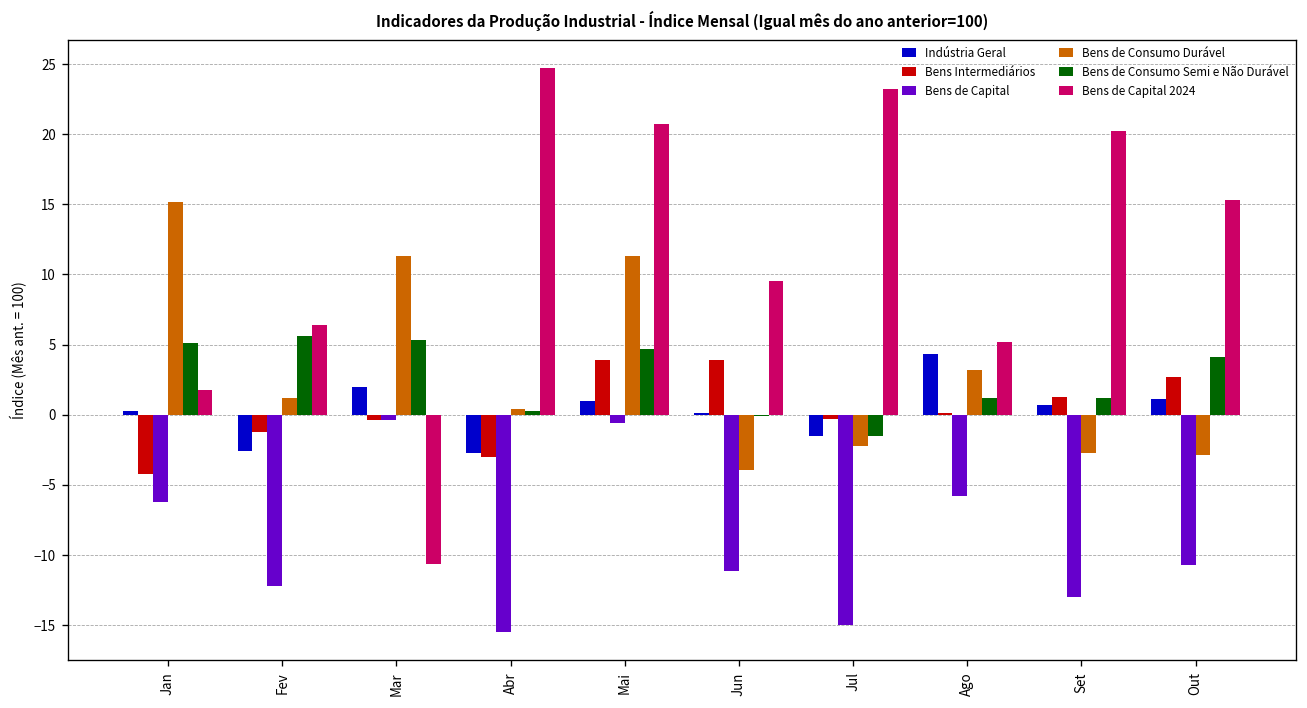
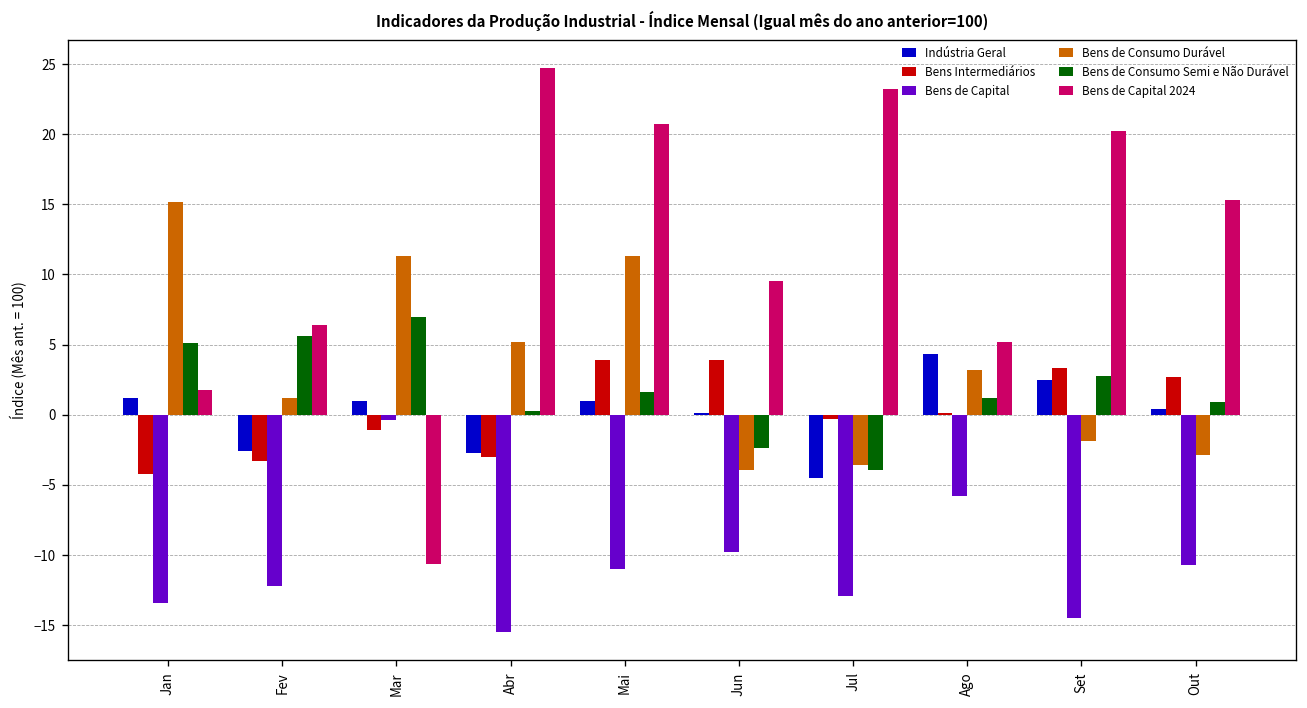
Indústria Geral, Jan: 0.3 -> 1.2
Bens de Capital, Jan: -6.2 -> -13.4
Bens Intermediários, Fev: -1.2 -> -3.3
Indústria Geral, Mar: 2 -> 1
Bens Intermediários, Mar: -0.4 -> -1.1
Bens de Consumo Semi e Não Durável, Mar: 5.3 -> 7.0
Bens de Consumo Durável, Abr: 0.4 -> 5.2
Bens de Capital, Mai: -0.6 -> -11.0
Bens de Consumo Semi e Não Durável, Mai: 4.7 -> 1.6
Bens de Capital, Jun: -11.1 -> -9.8
Bens de Consumo Semi e Não Durável, Jun: -0.1 -> -2.4
Indústria Geral, Jul: -1.5 -> -4.5
Bens de Capital, Jul: -15.0 -> -12.9
Bens de Consumo Durável, Jul: -2.2 -> -3.6
Bens de Consumo Semi e Não Durável, Jul: -1.5 -> -3.9
Indústria Geral, Set: 0.7 -> 2.5
Bens Intermediários, Set: 1.3 -> 3.3
Bens de Capital, Set: -13.0 -> -14.5
Bens de Consumo Durável, Set: -2.7 -> -1.9
Bens de Consumo Semi e Não Durável, Set: 1.2 -> 2.8
Indústria Geral, Out: 1.1 -> 0.4
Bens de Consumo Semi e Não Durável, Out: 4.1 -> 0.9
